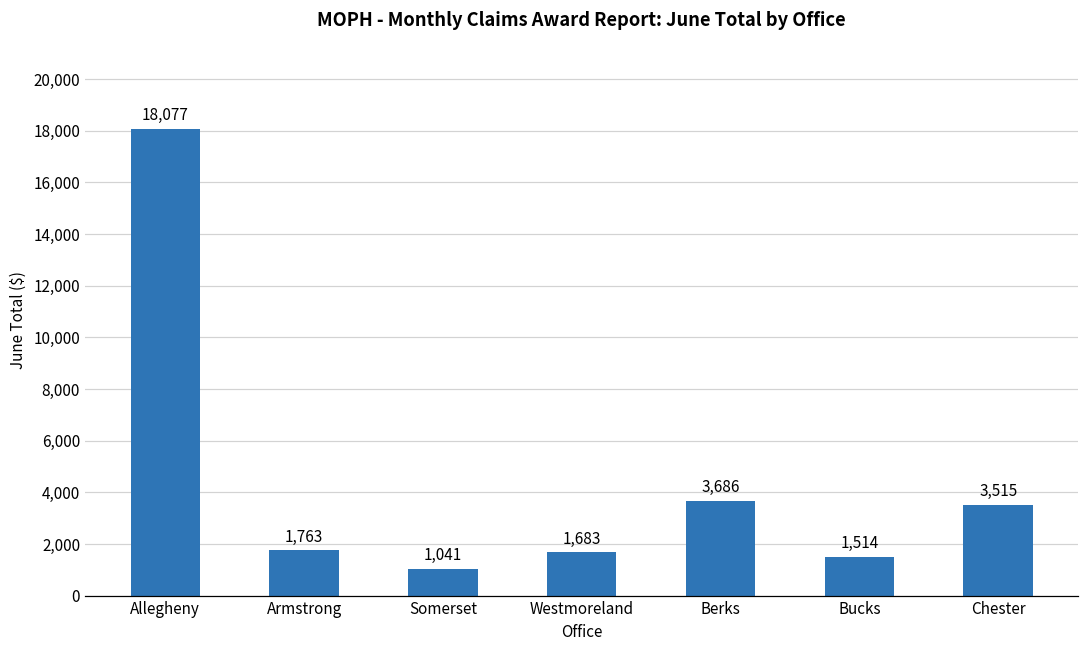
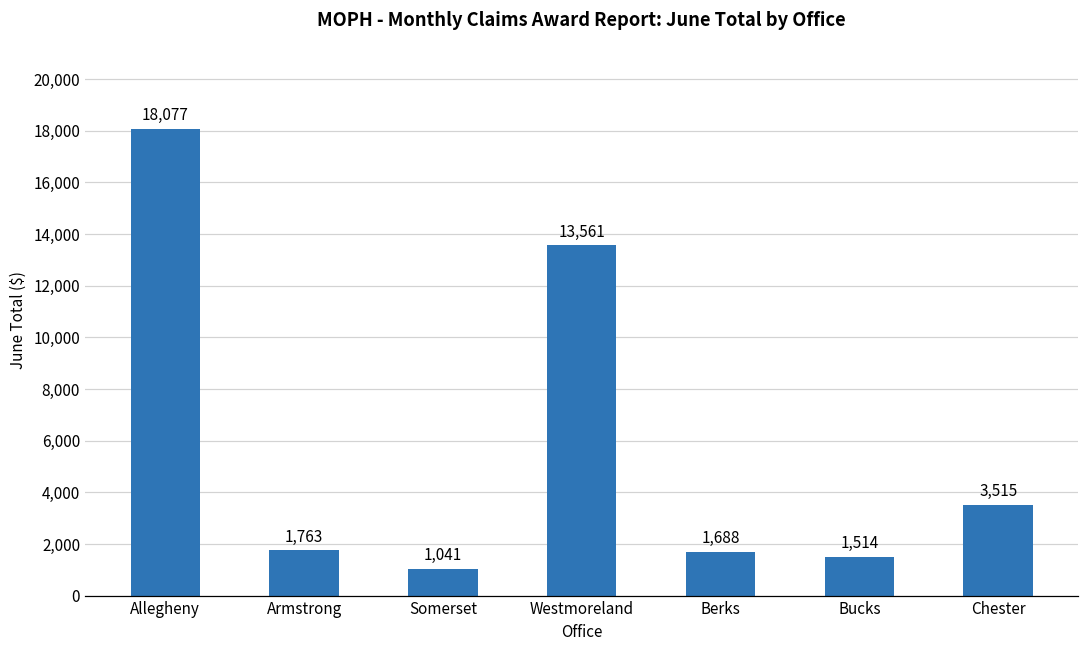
Westmoreland: 1,683 -> 13,561
Berks: 3,686 -> 1,688
